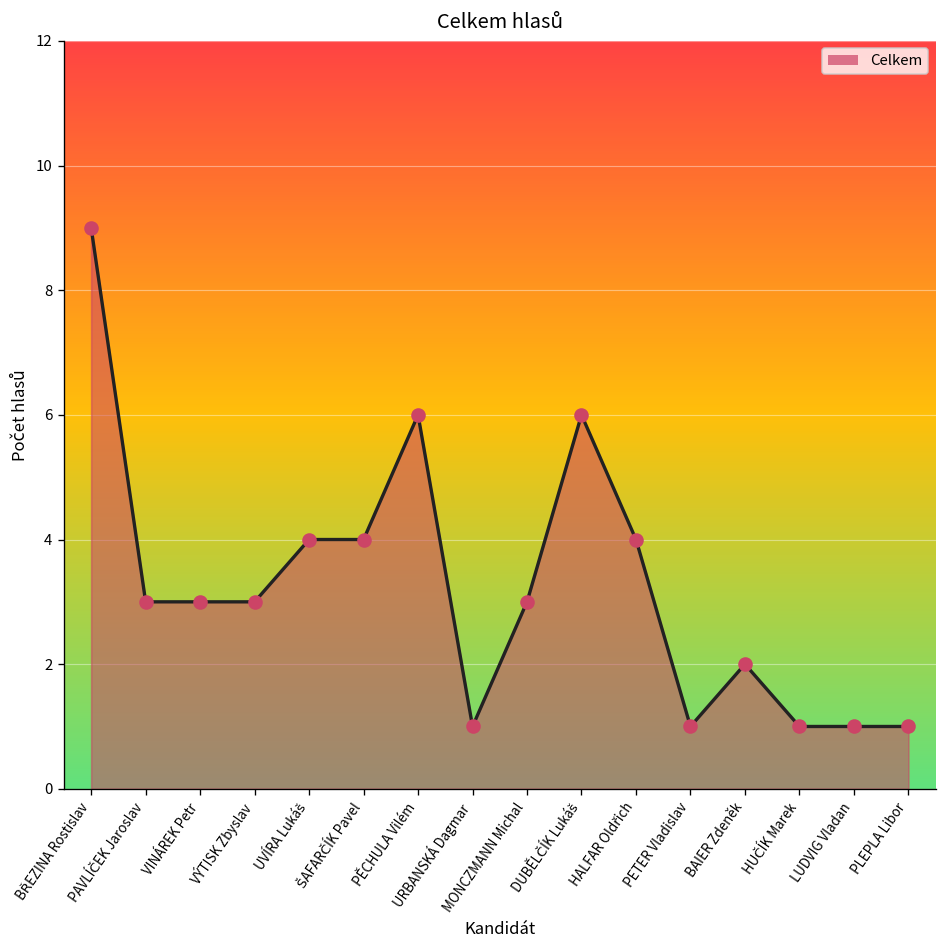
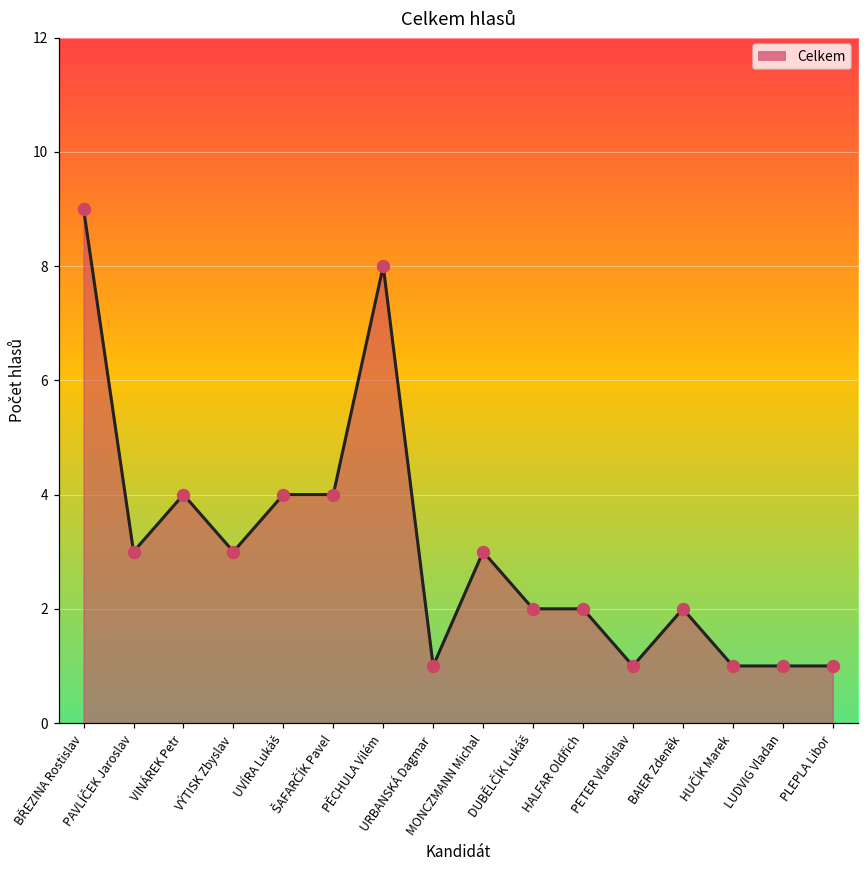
VINÁREK Petr: 3 -> 4
PĚCHULA Vilém: 6 -> 8
DUBĚLČÍK Lukáš: 6 -> 2
HALFAR Oldřich: 4 -> 2
